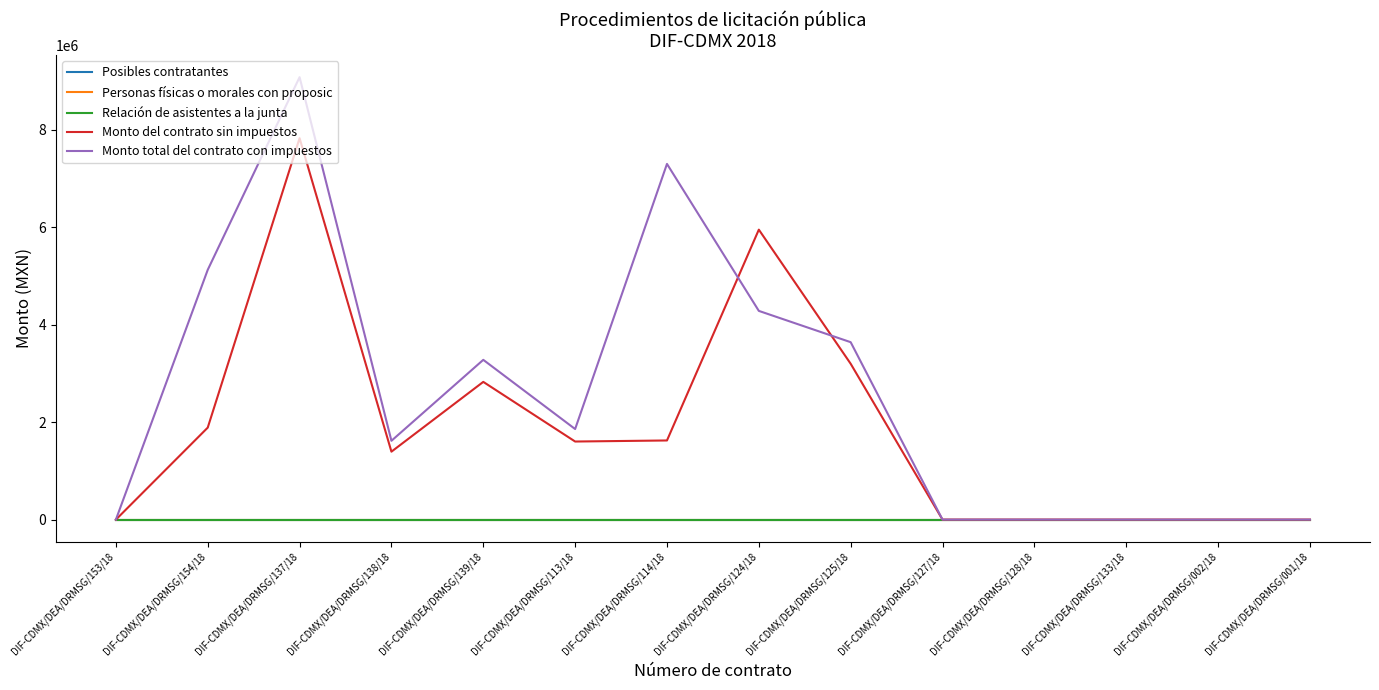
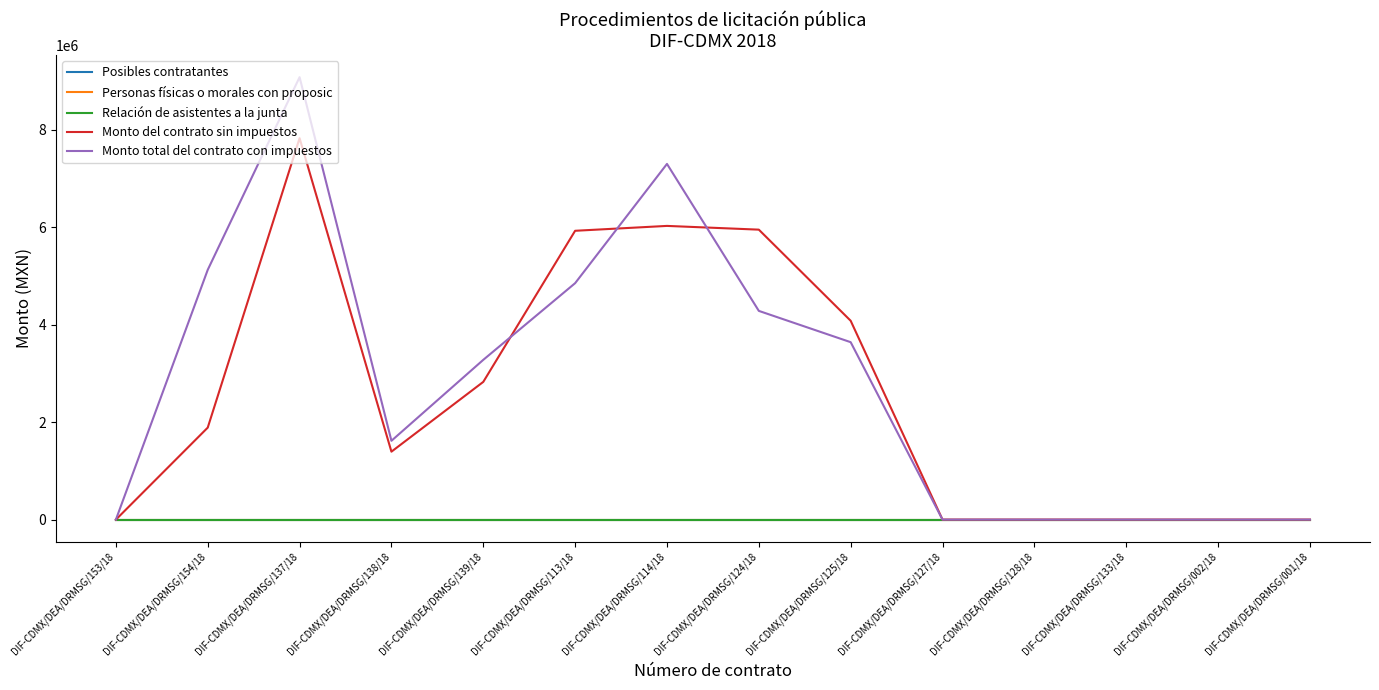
Monto del contrato sin impuestos, DIF-CDMX/DEA/DRMSG/113/18: 1600000 -> 5900000
Monto total del contrato con impuestos, DIF-CDMX/DEA/DRMSG/113/18: 1900000 -> 4900000
Monto del contrato sin impuestos, DIF-CDMX/DEA/DRMSG/114/18: 1600000 -> 6000000
Monto del contrato sin impuestos, DIF-CDMX/DEA/DRMSG/125/18: 3200000 -> 4100000
